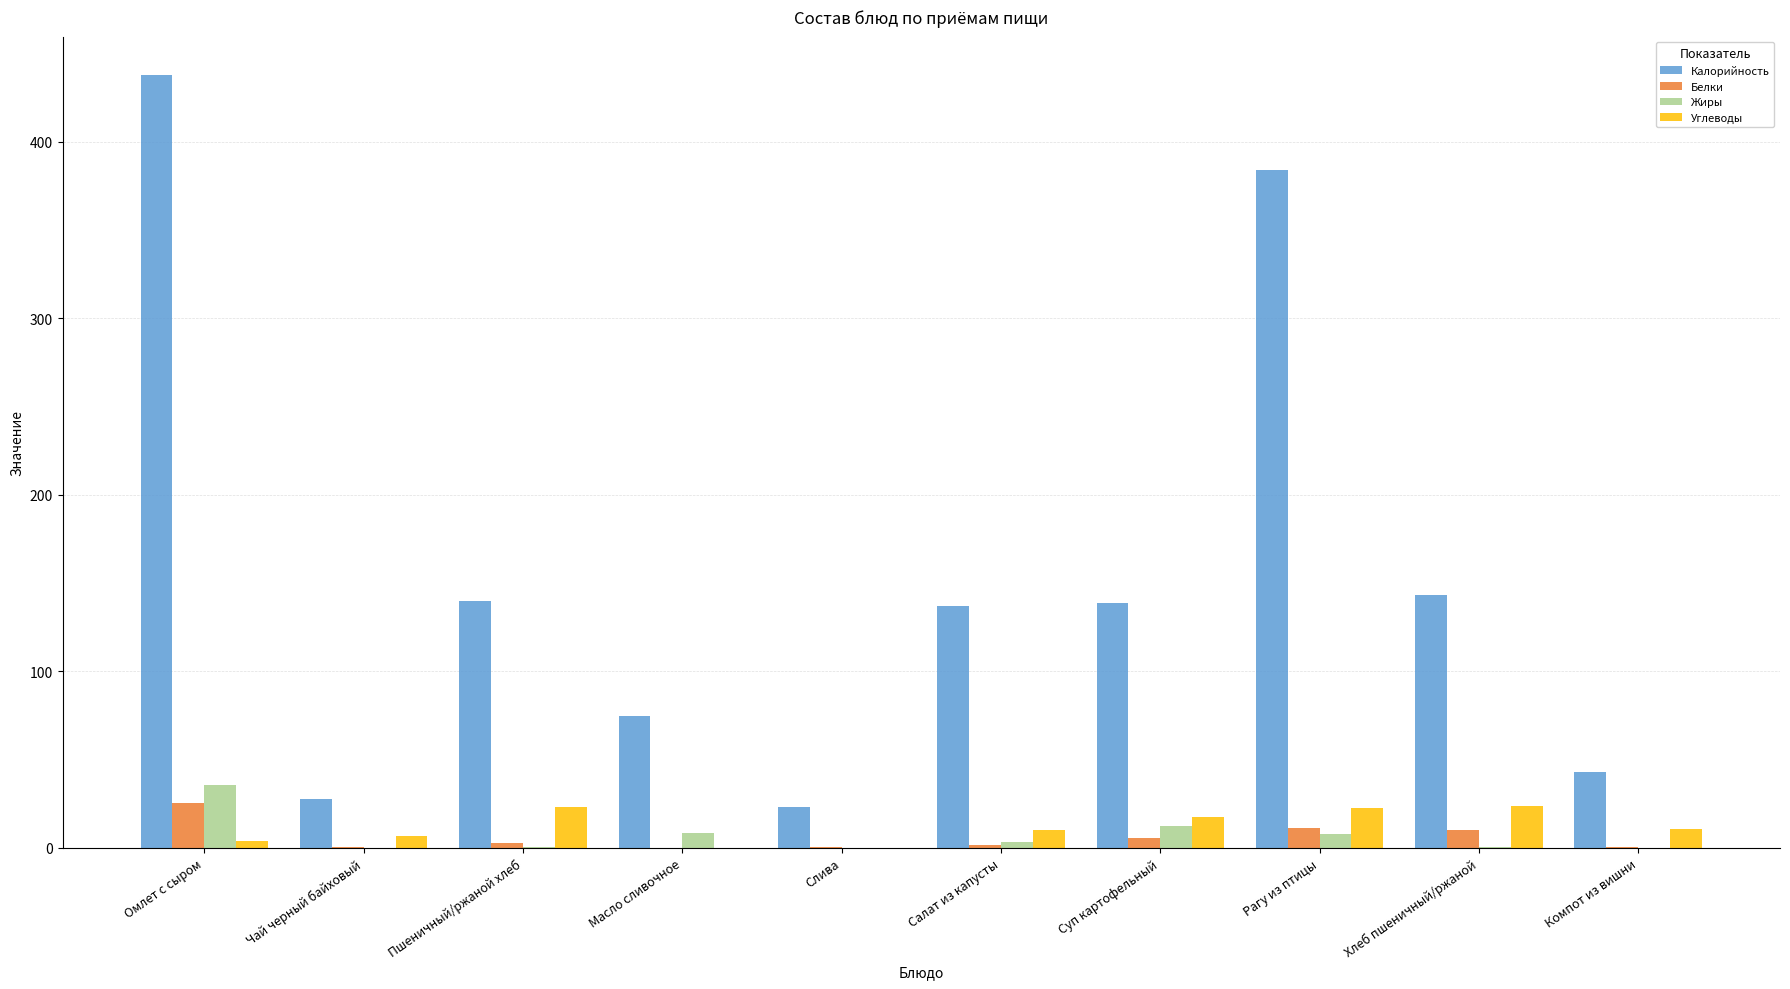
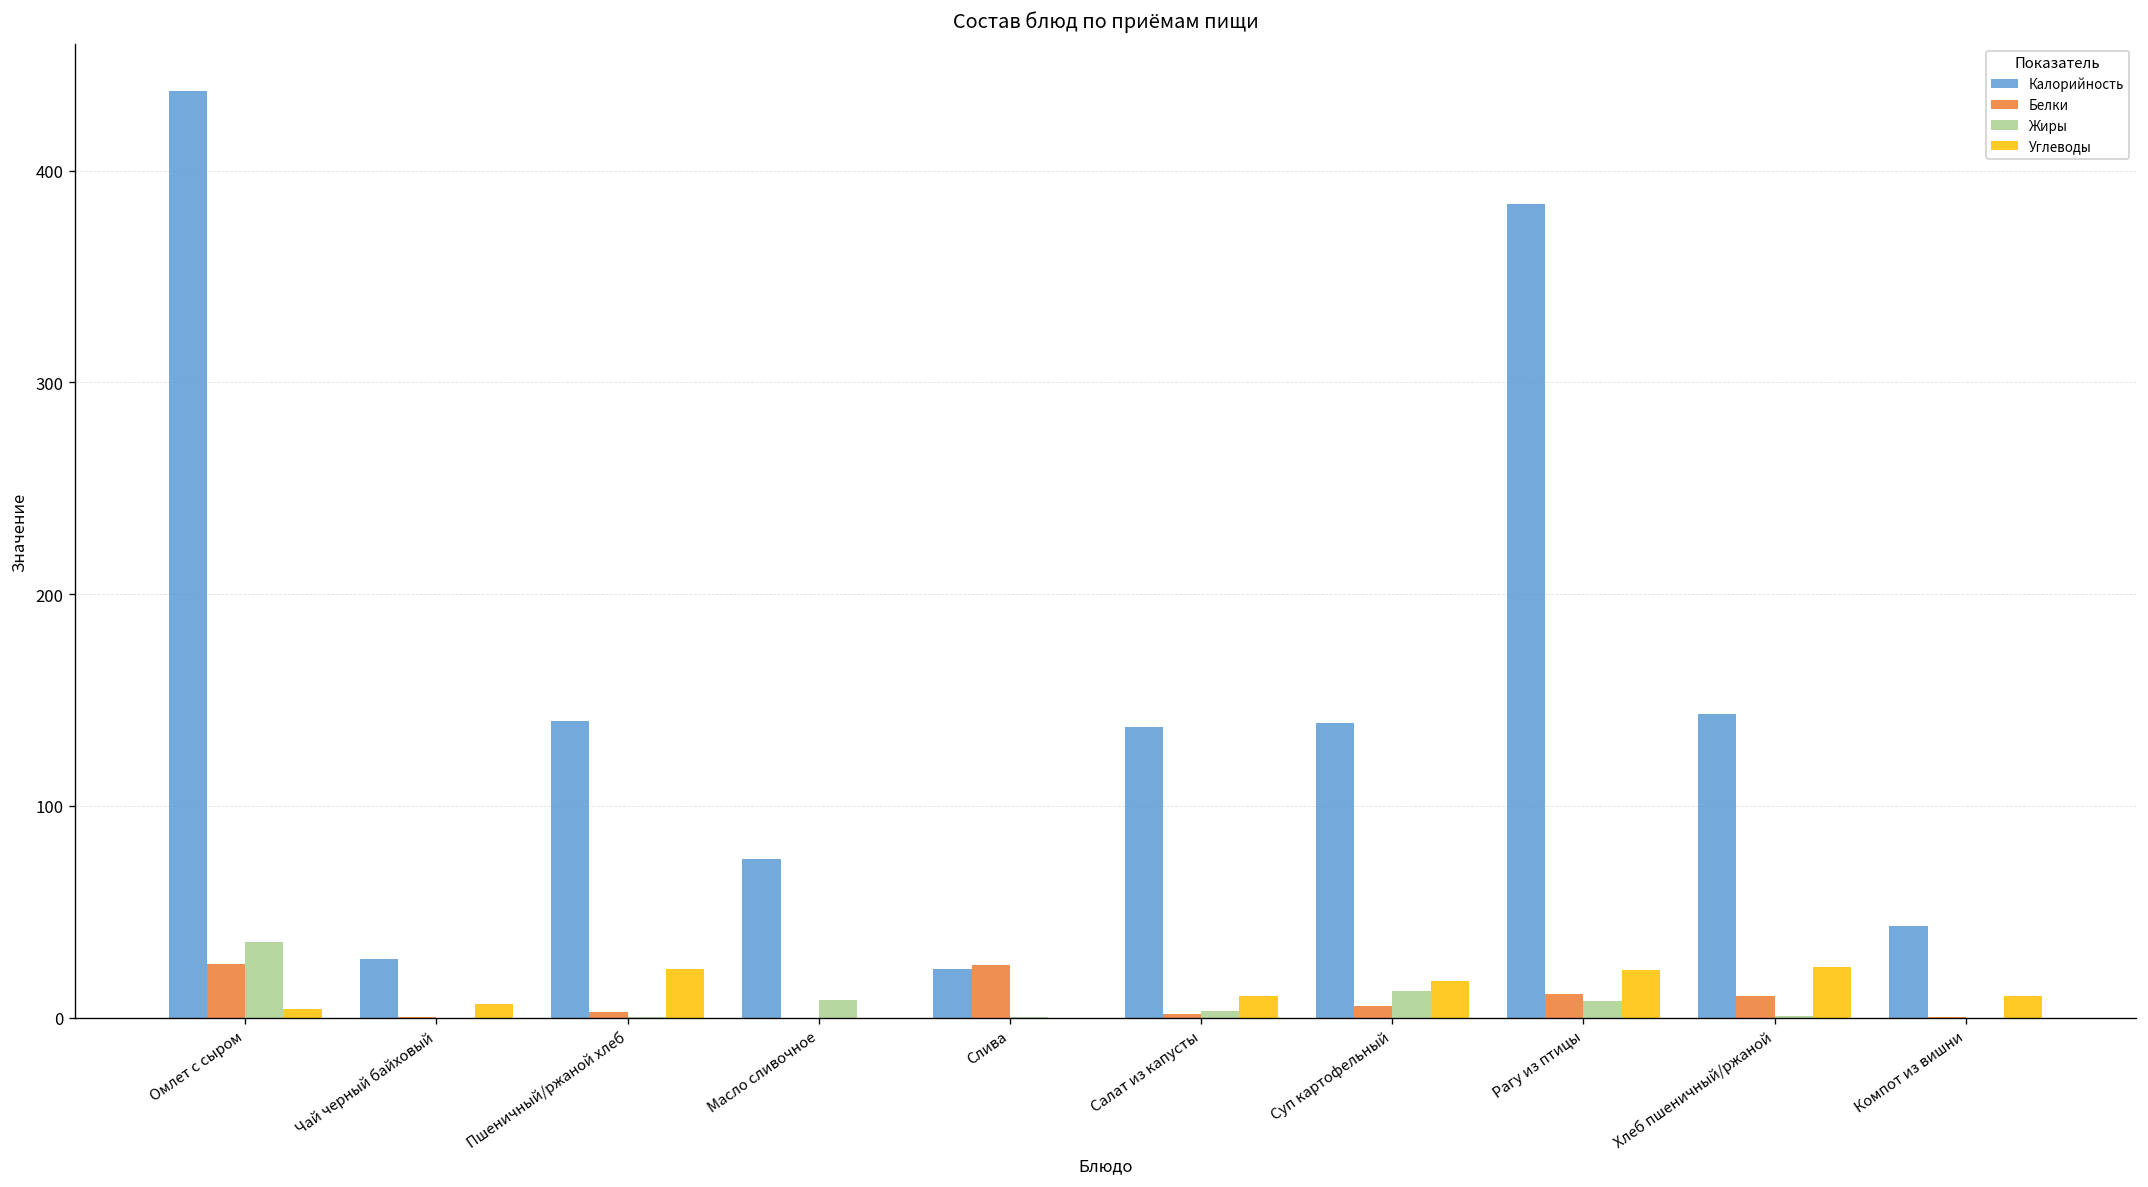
Белки, Слива: 0 -> 25
